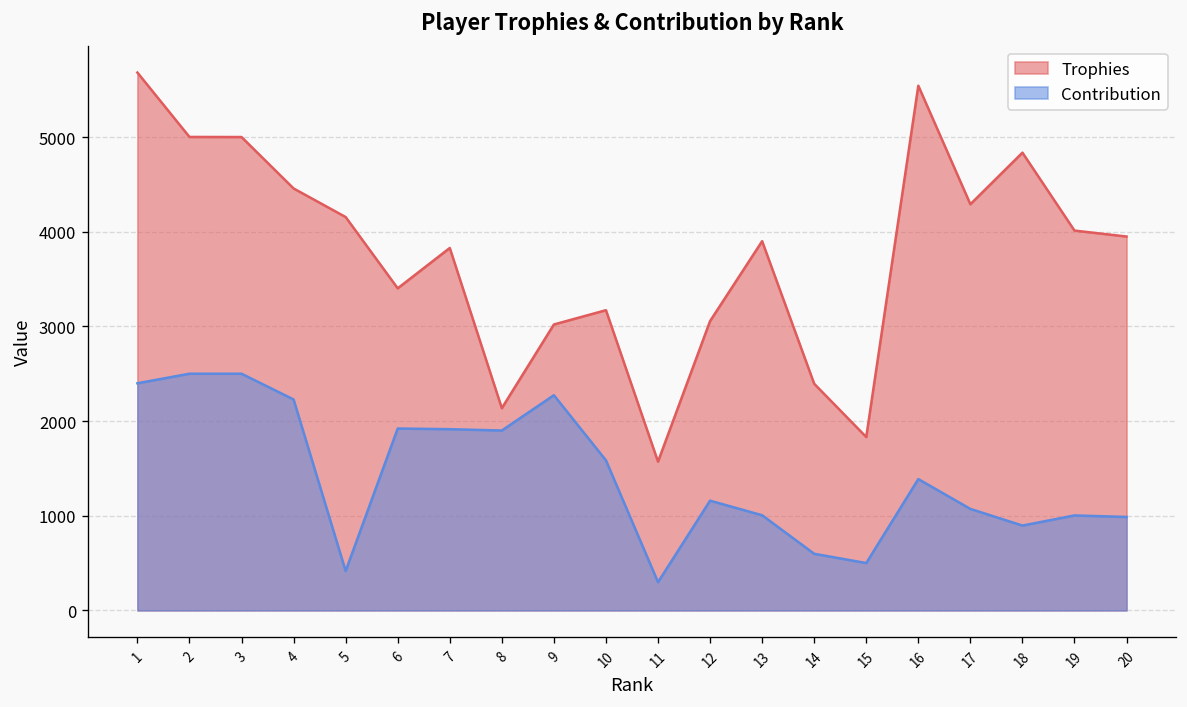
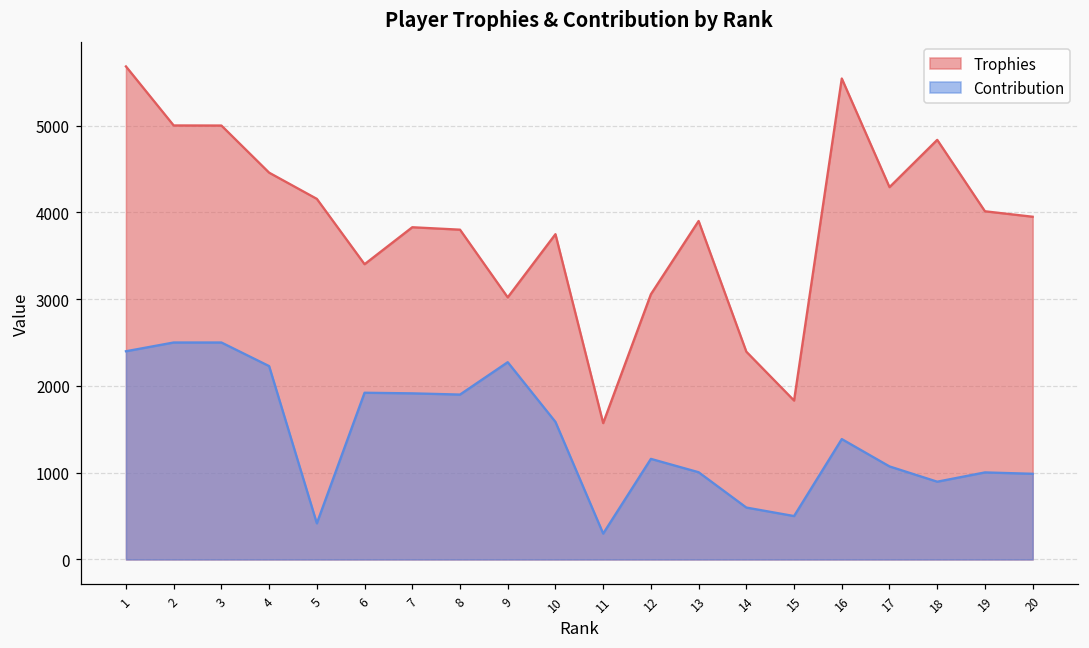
Trophies, 8: 2100 -> 3800
Trophies, 10: 3200 -> 3700
